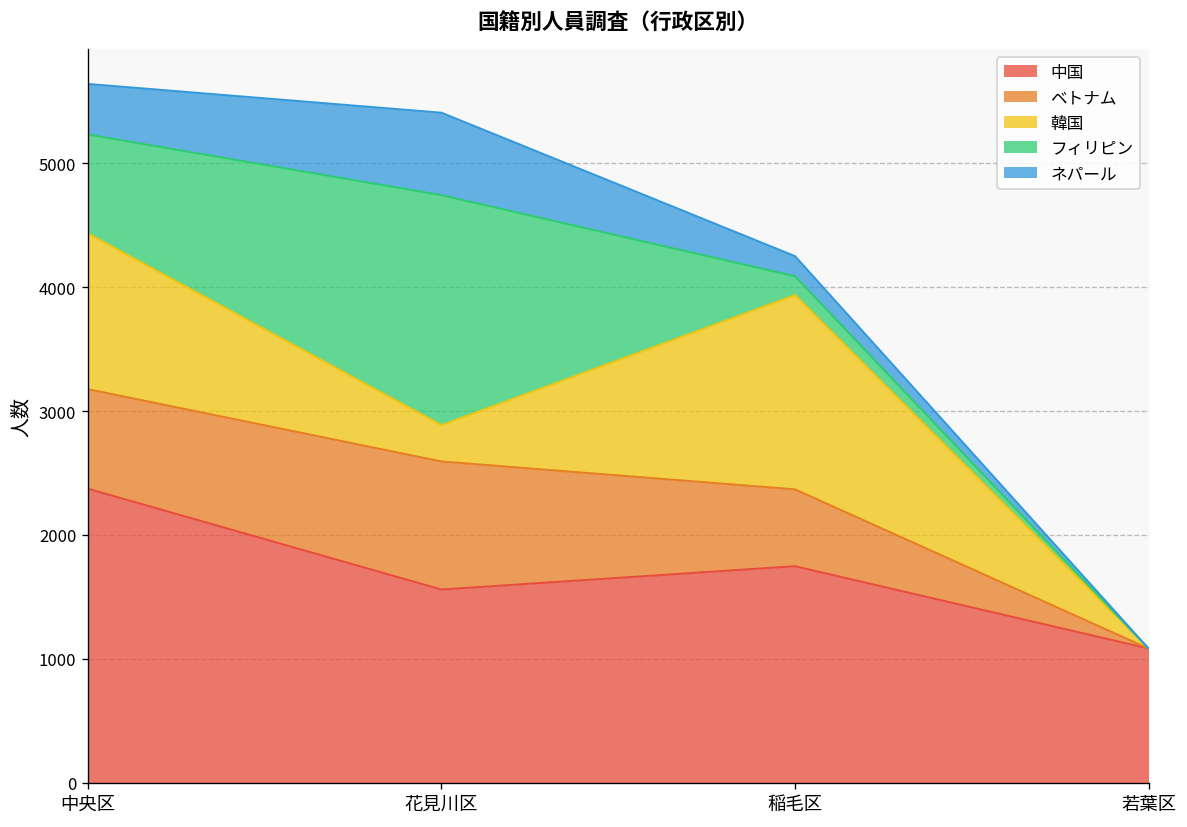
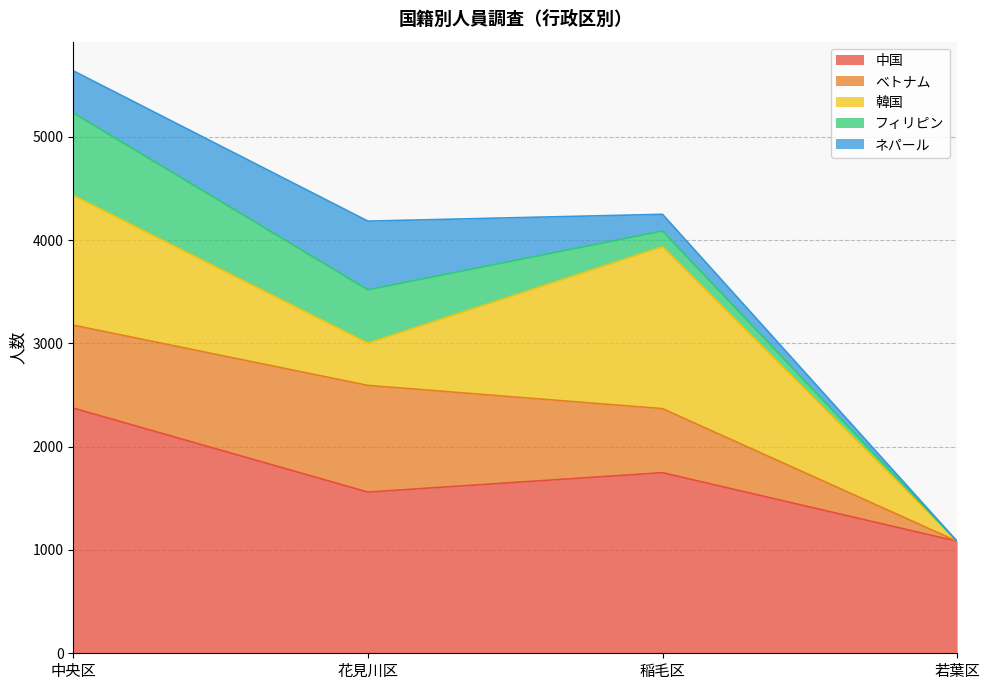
韓国, 花見川区: 290 -> 410
フィリピン, 花見川区: 1860 -> 520
